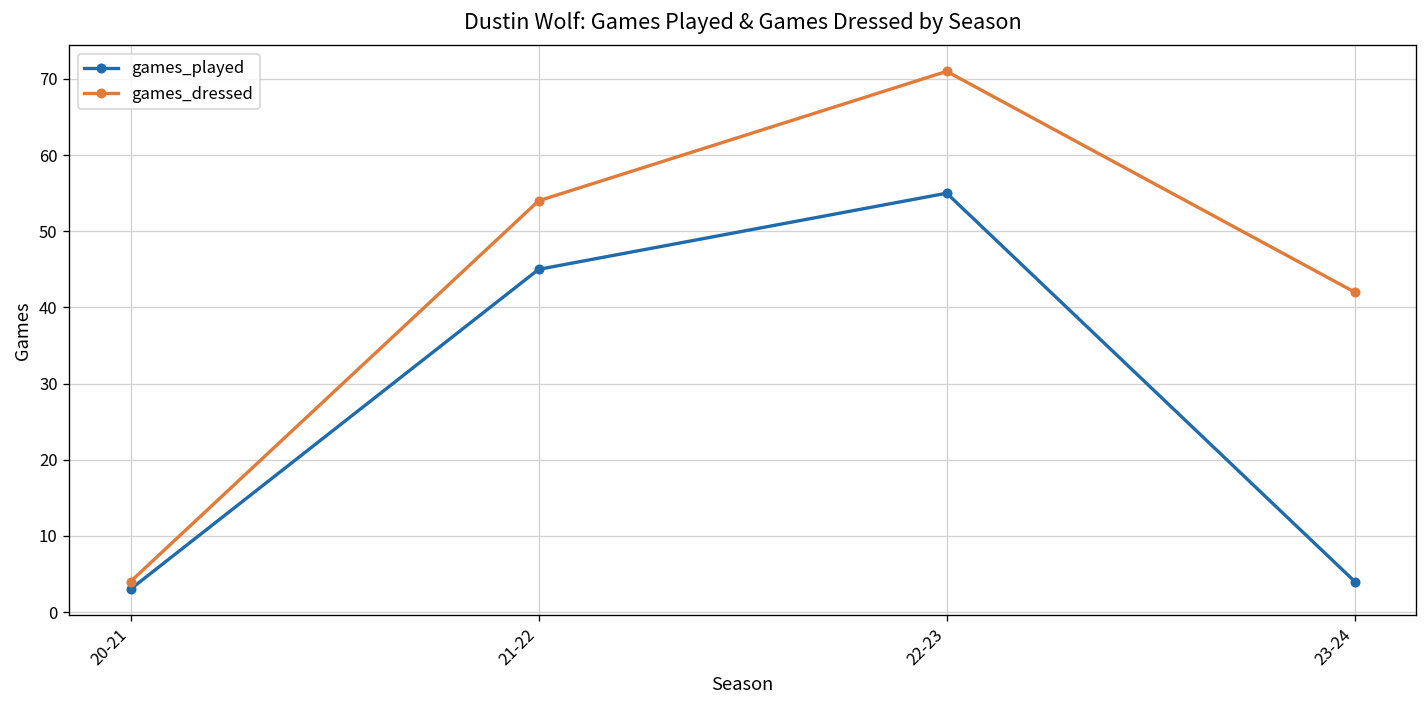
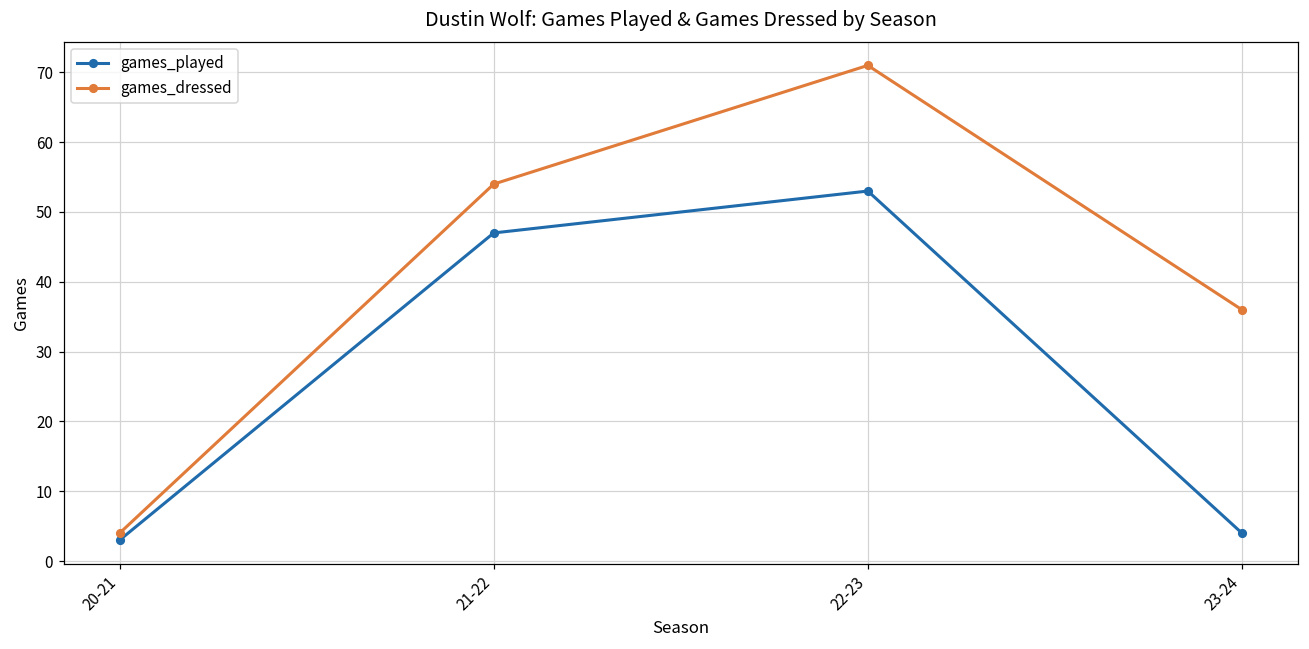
games_played, 21-22: 45 -> 47
games_played, 22-23: 55 -> 53
games_dressed, 23-24: 42 -> 36
